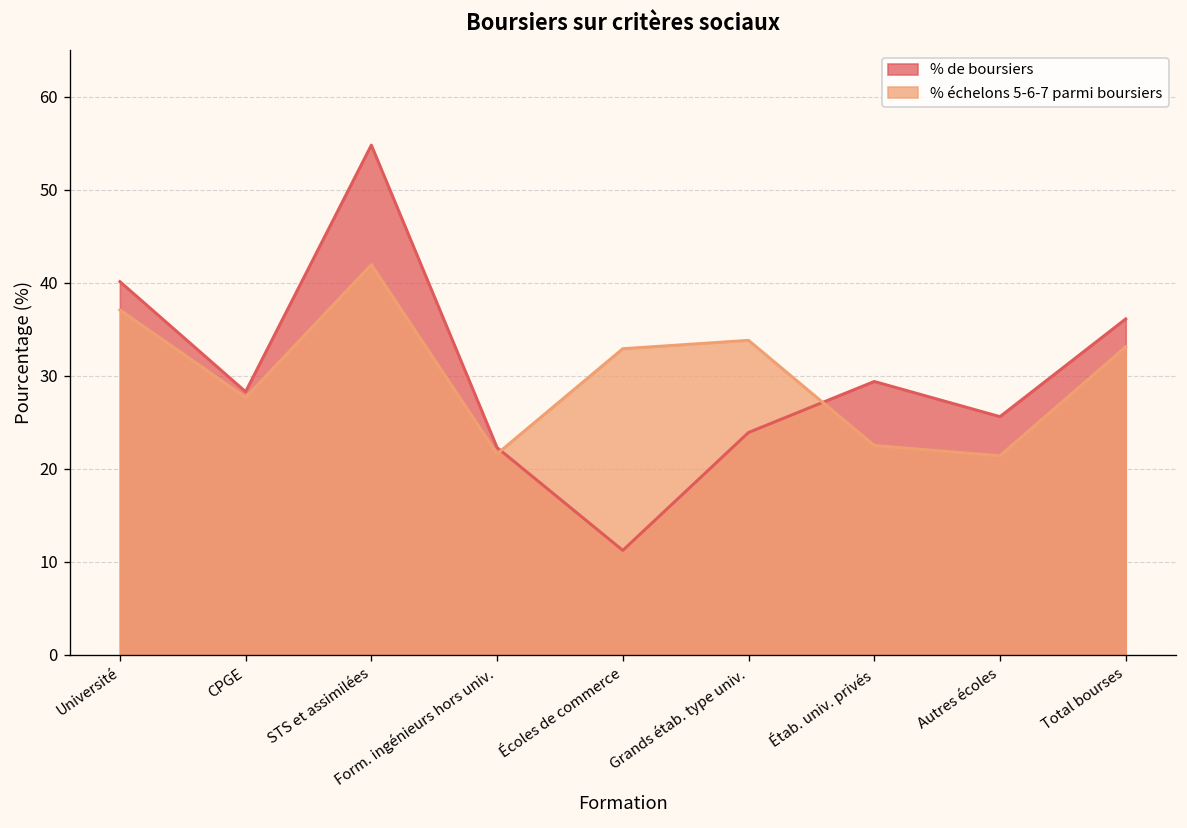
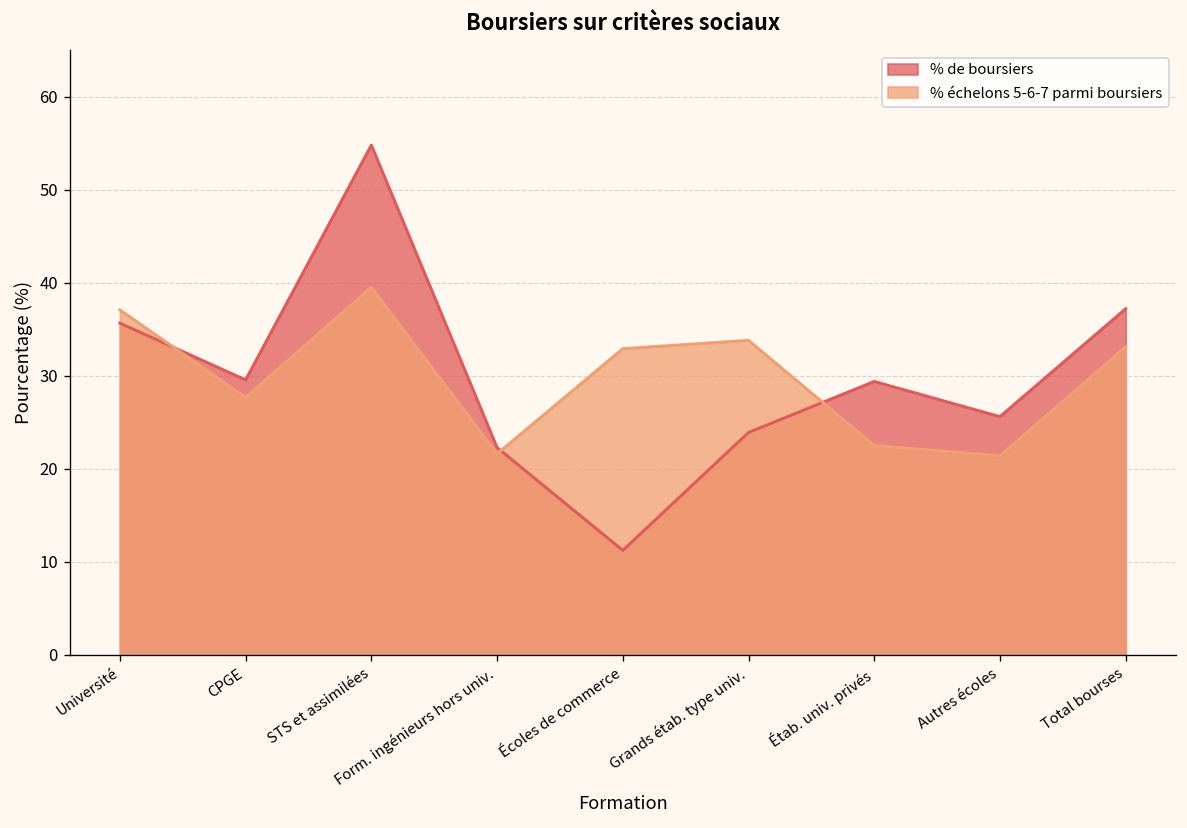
% de boursiers, Université: 40 -> 36
% de boursiers, CPGE: 28 -> 30
% échelons 5-6-7 parmi boursiers, STS et assimilées: 42 -> 40
% de boursiers, Total bourses: 36 -> 37
